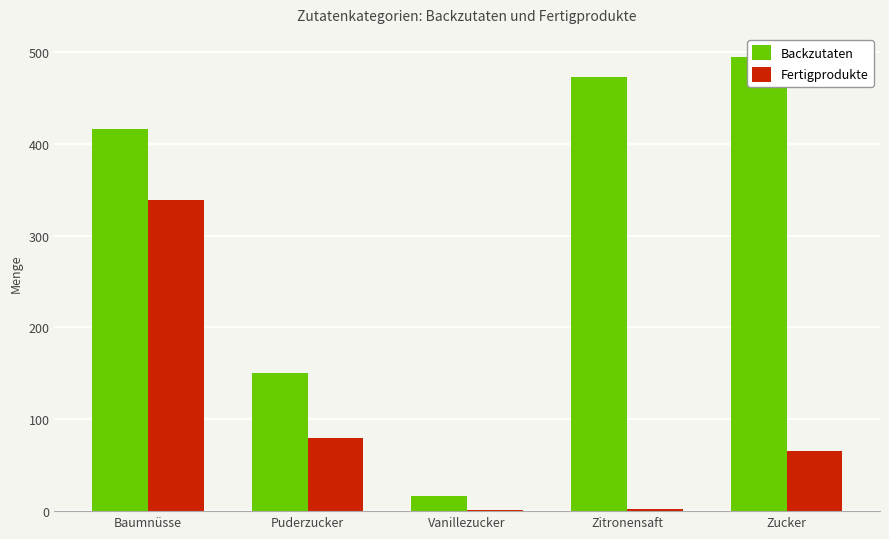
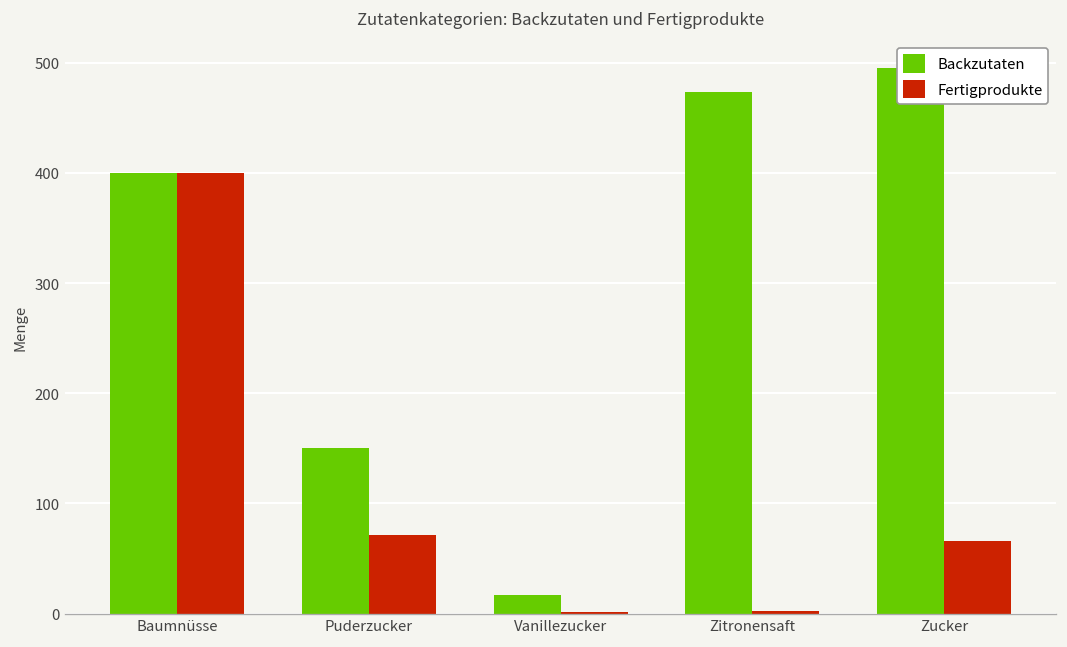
Backzutaten, Baumnüsse: 420 -> 400
Fertigprodukte, Baumnüsse: 340 -> 400
Fertigprodukte, Puderzucker: 80 -> 70
